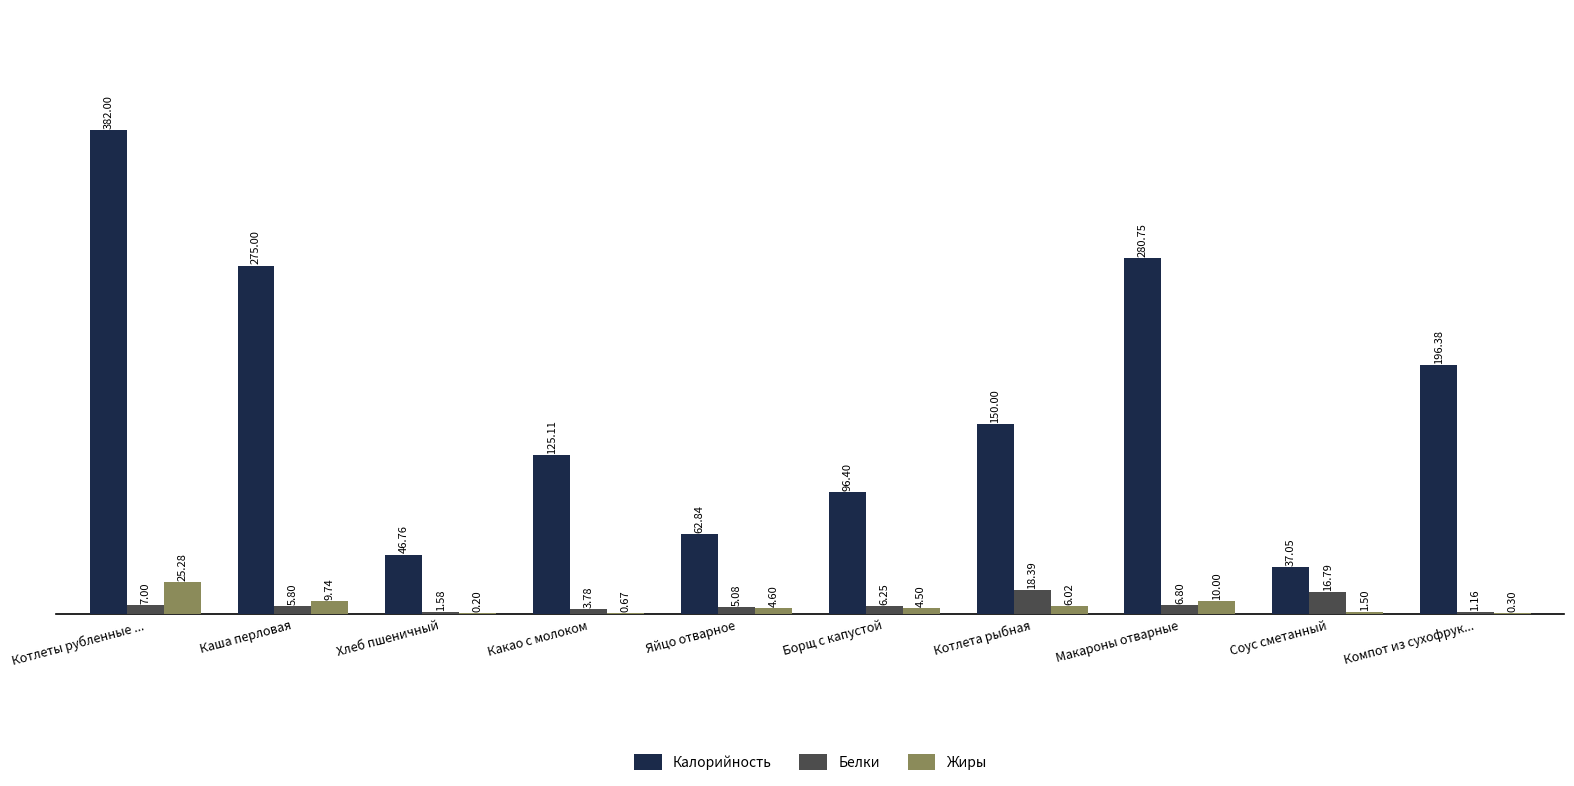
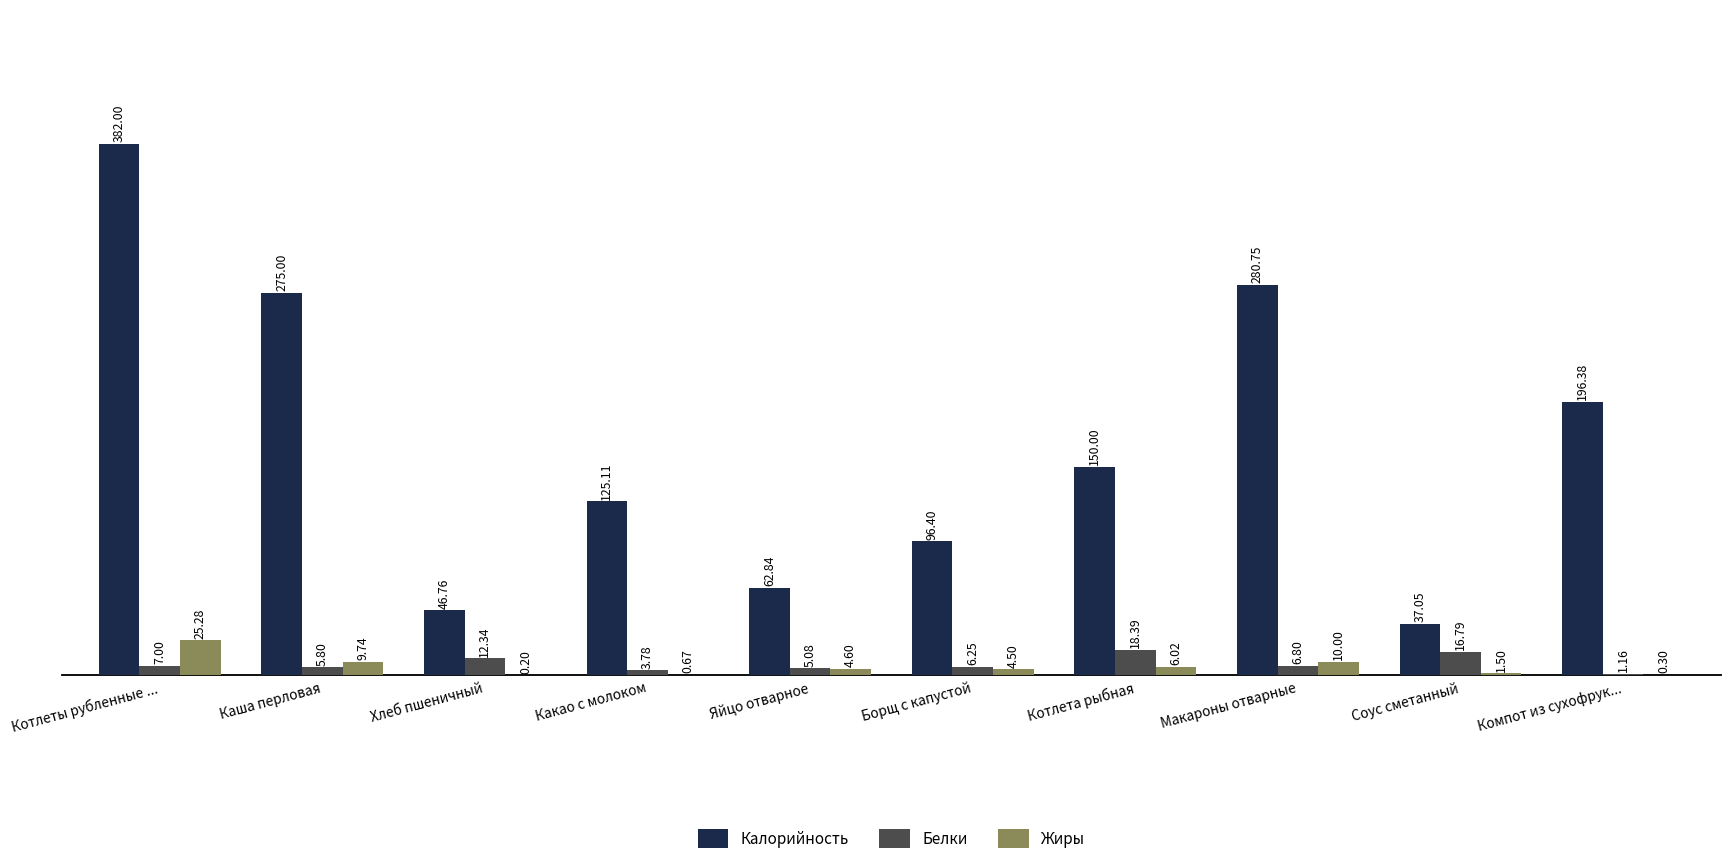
Белки, Хлеб пшеничный: 1.58 -> 12.34
